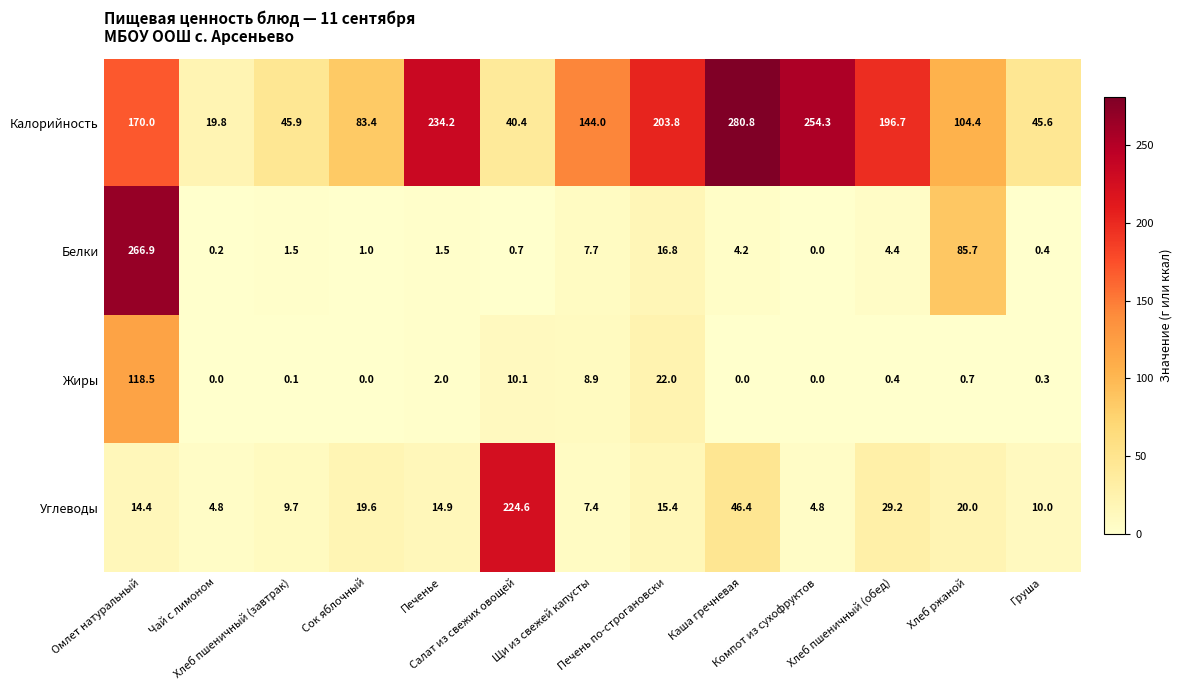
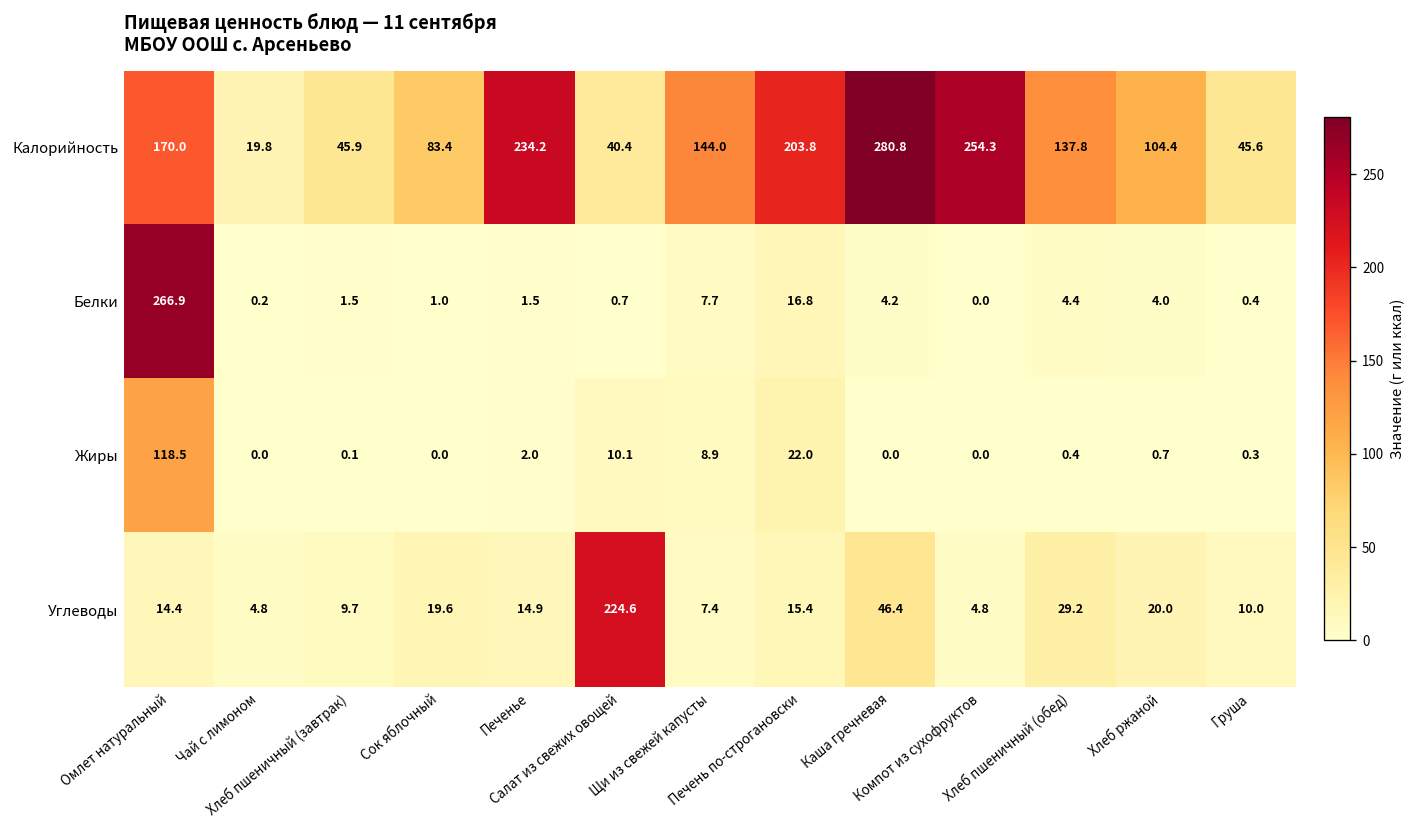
Калорийность, Хлеб пшеничный (обед): 196.7 -> 137.8
Белки, Хлеб ржаной: 85.7 -> 4.0
